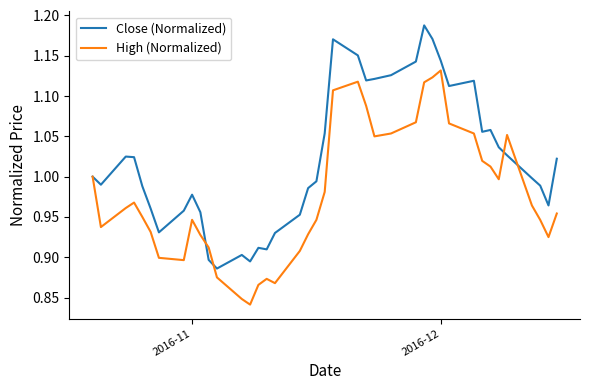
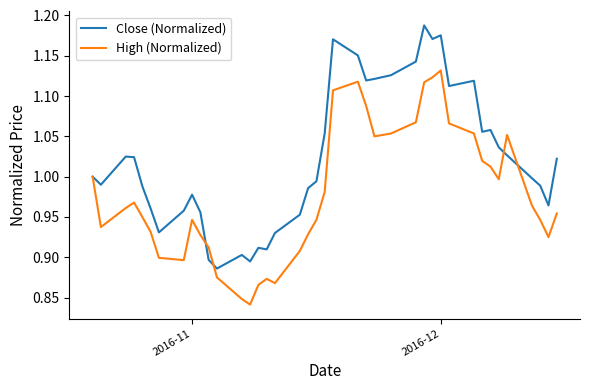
Close (Normalized), 2016-12: 1.14 -> 1.18
